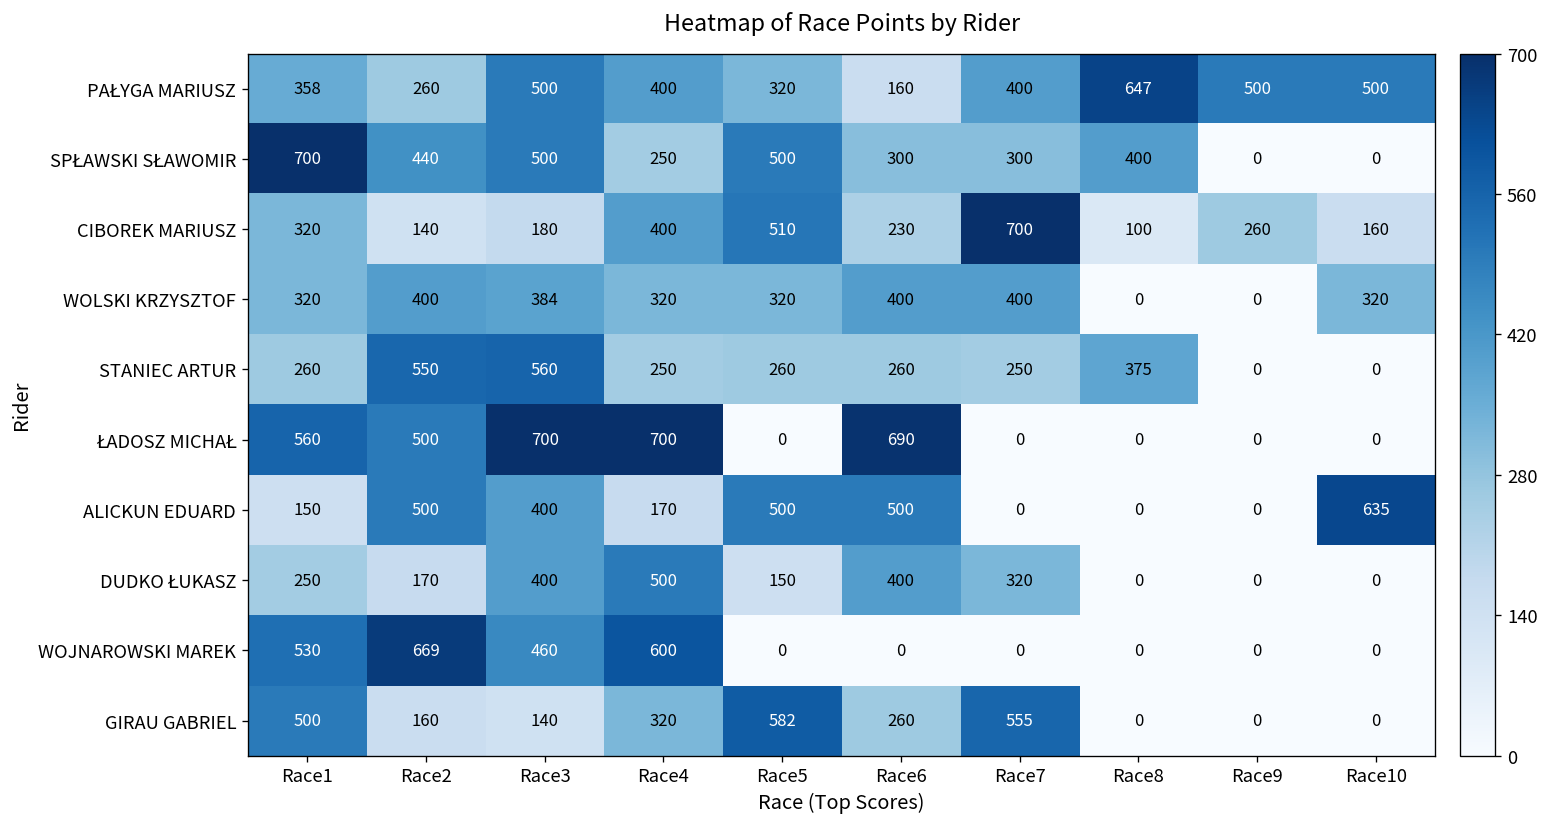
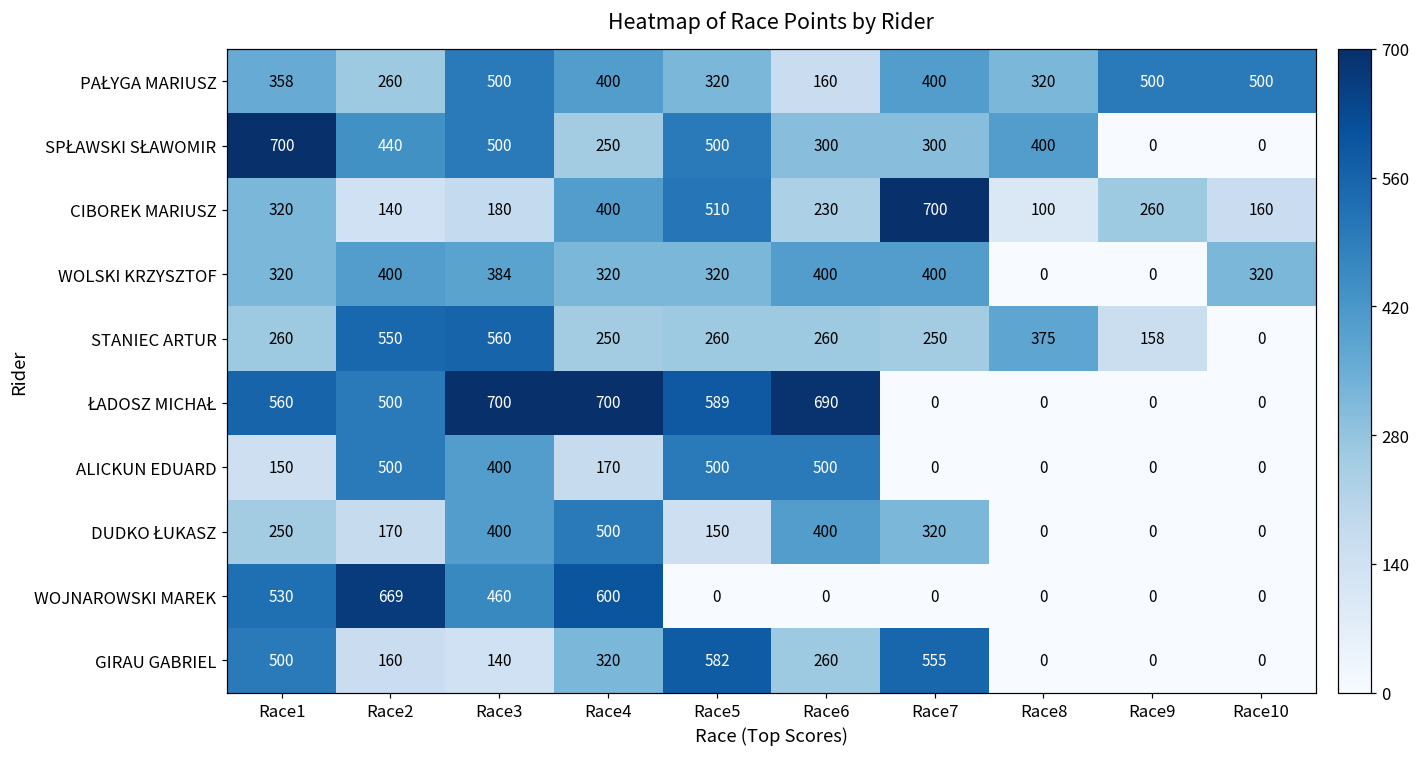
PAŁYGA MARIUSZ, Race8: 647 -> 320
STANIEC ARTUR, Race9: 0 -> 158
ŁADOSZ MICHAŁ, Race5: 0 -> 589
ALICKUN EDUARD, Race10: 635 -> 0
